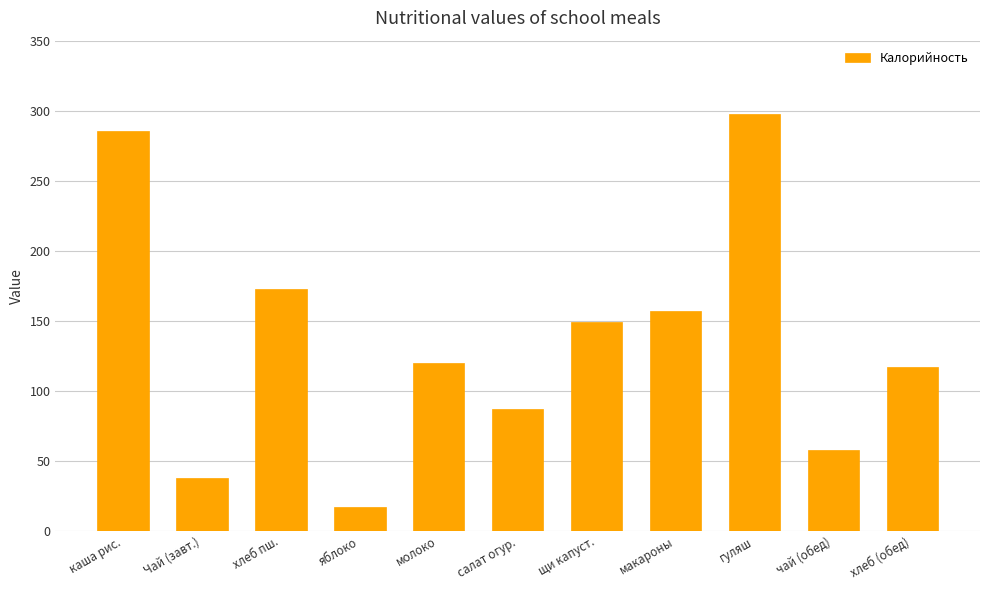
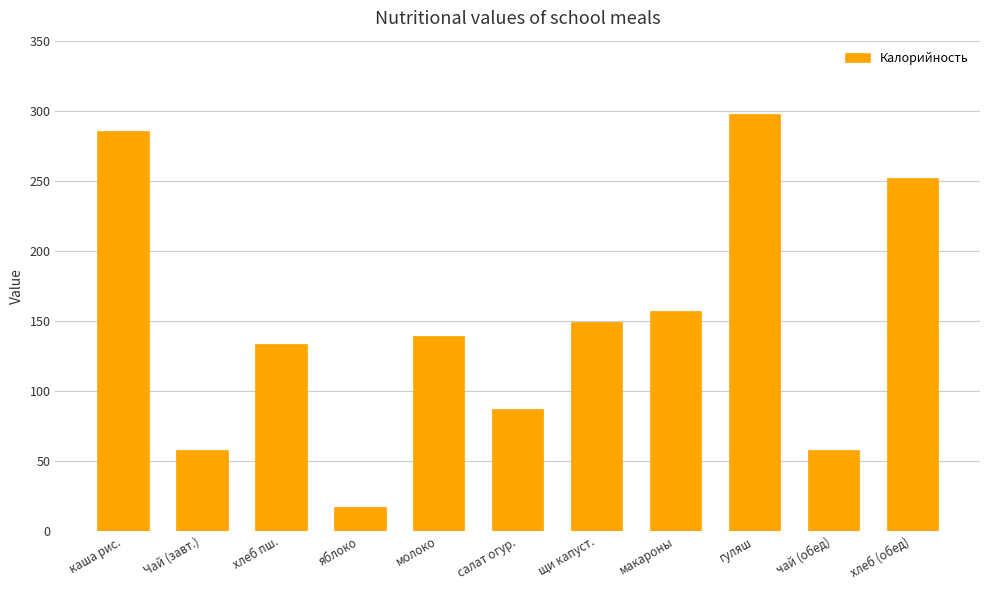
Чай (завт.): 38 -> 58
хлеб пш.: 173 -> 134
молоко: 120 -> 139
хлеб (обед): 117 -> 252
